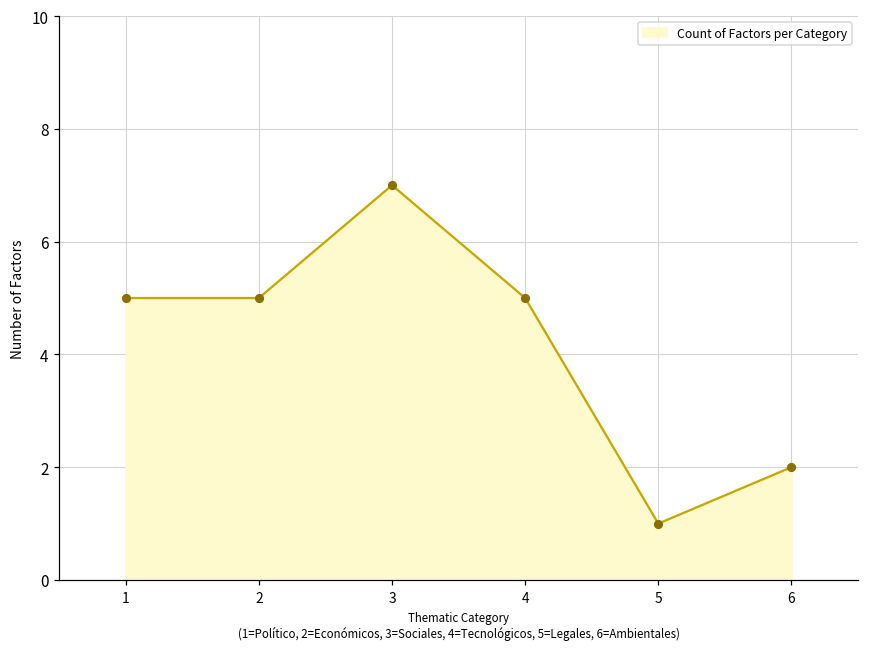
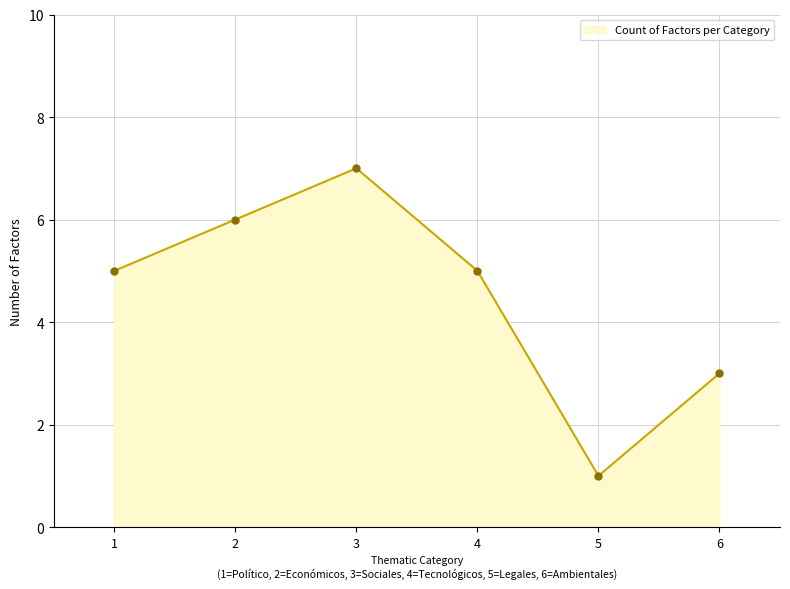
2: 5 -> 6
6: 2 -> 3
